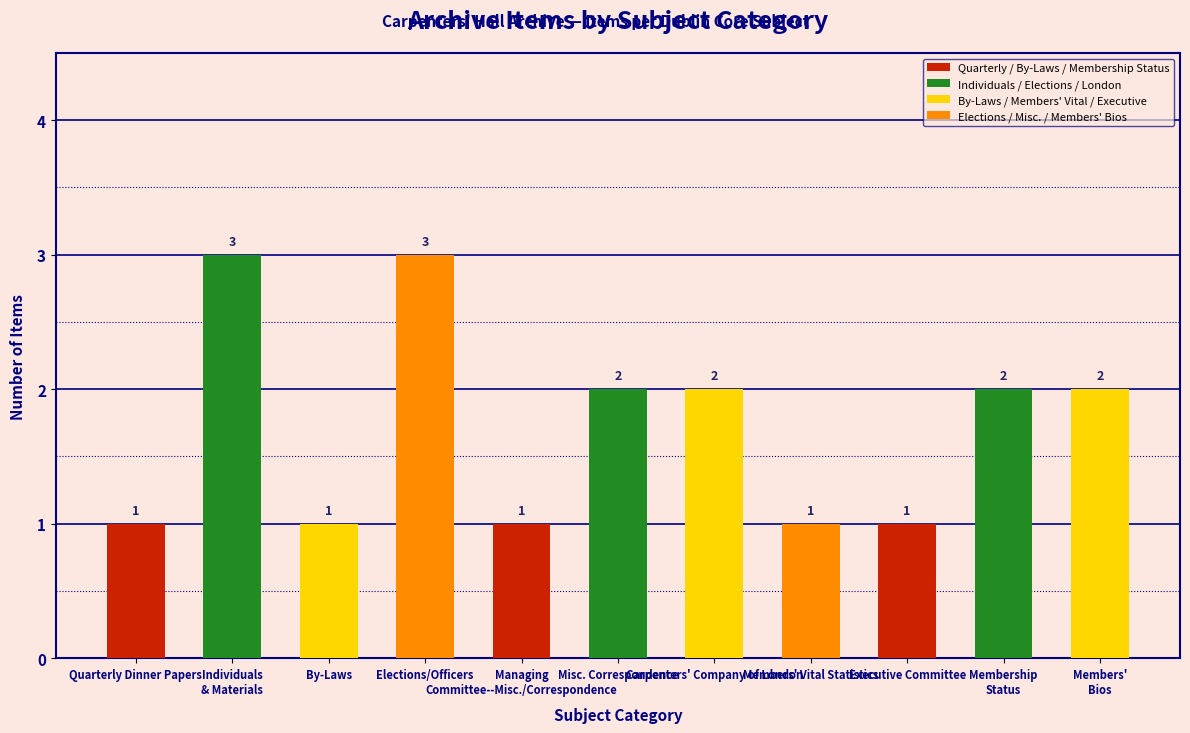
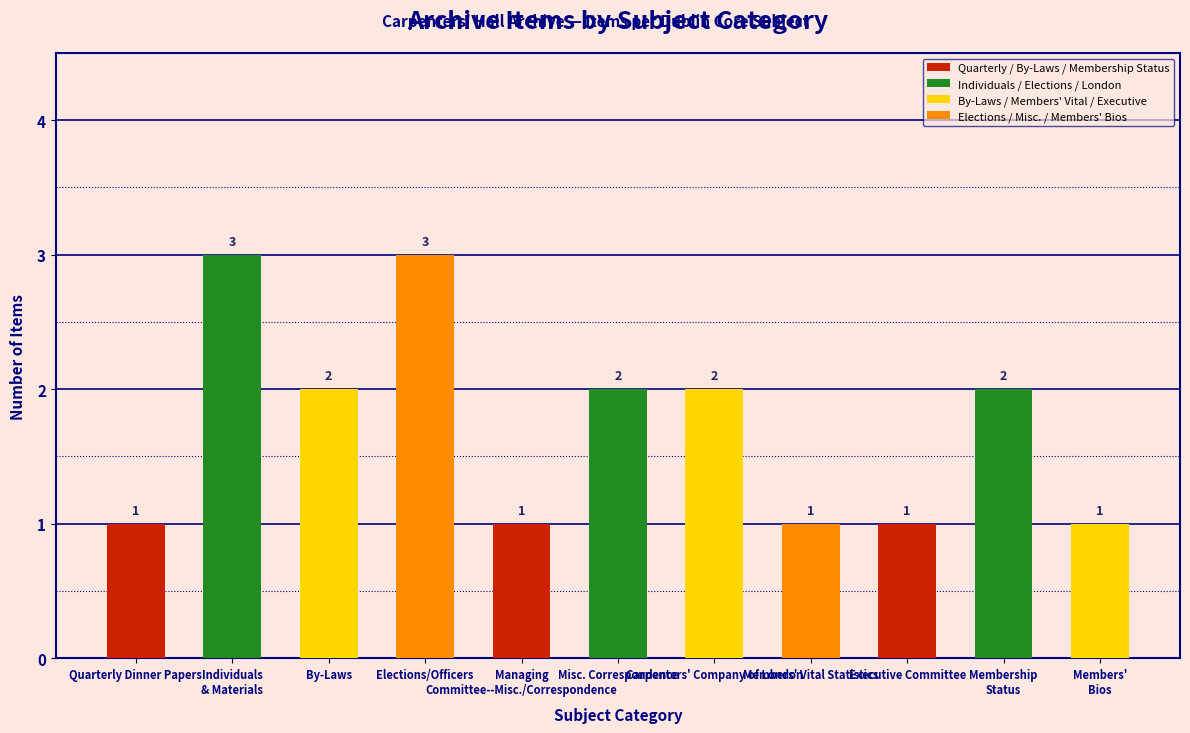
By-Laws: 1 -> 2
Members' Bios: 2 -> 1
